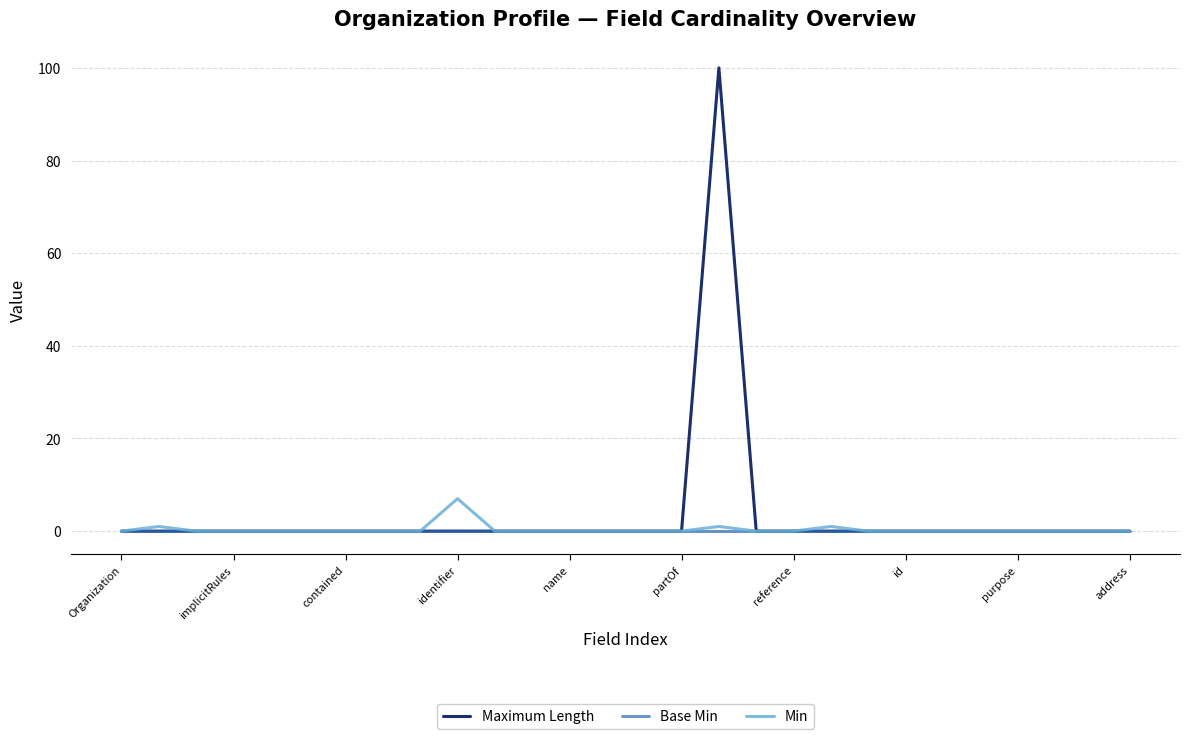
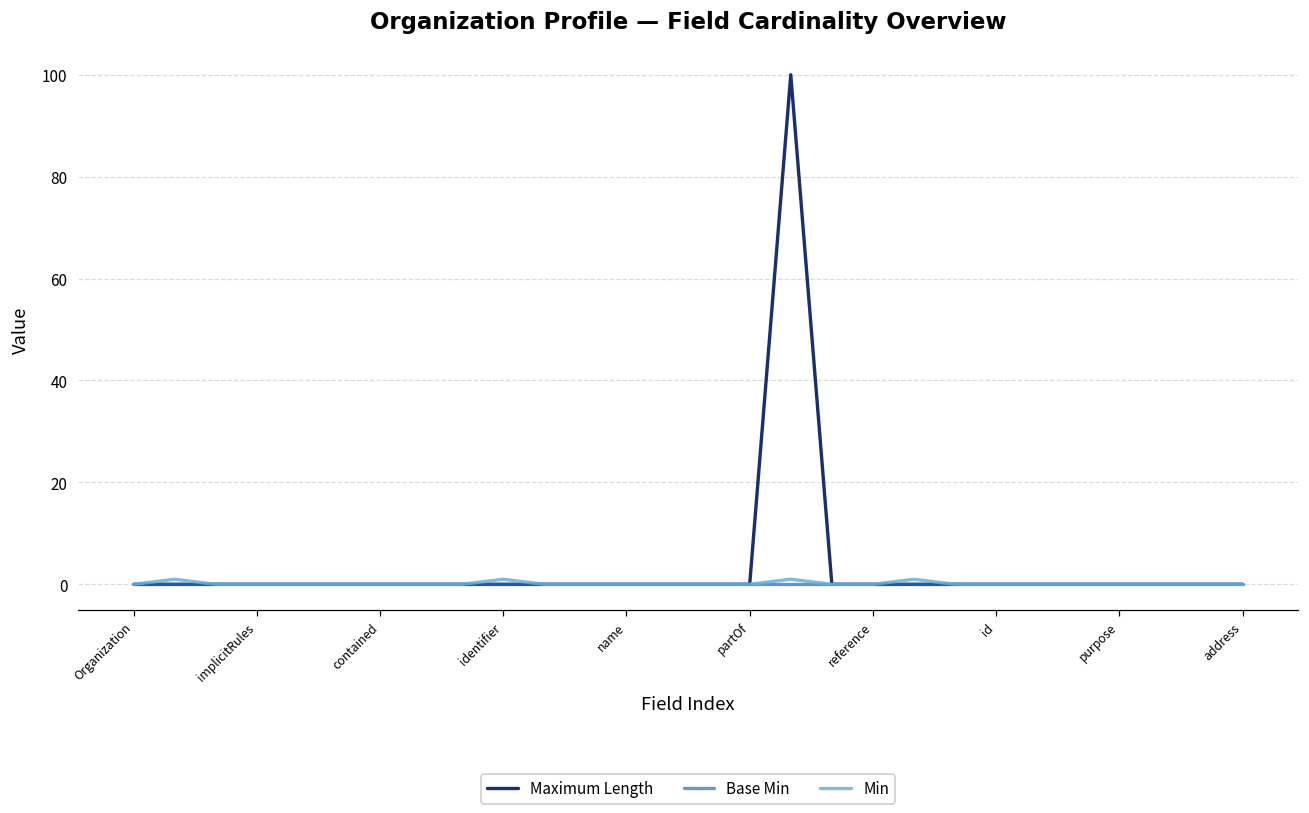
Min, identifier: 7 -> 1
